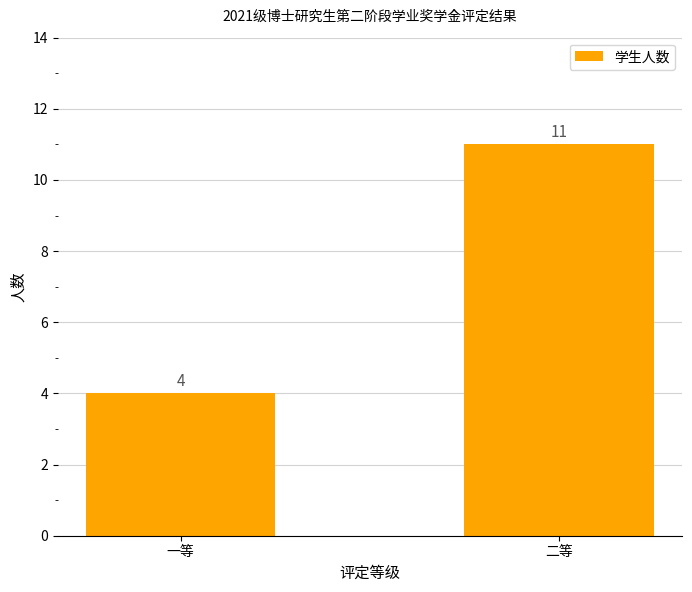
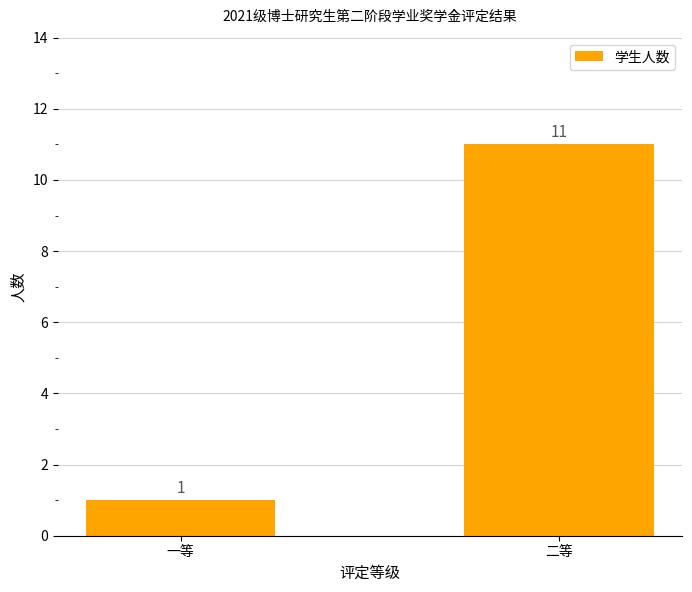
一等: 4 -> 1
